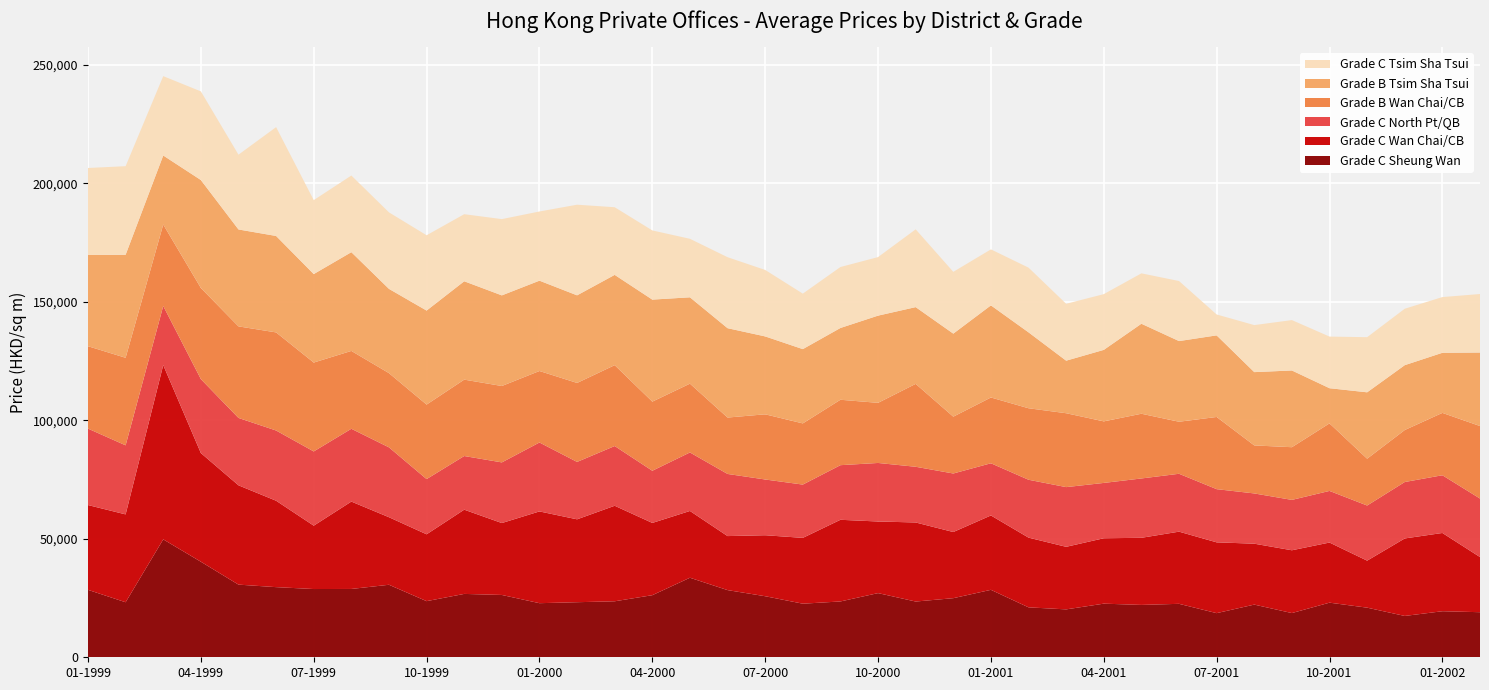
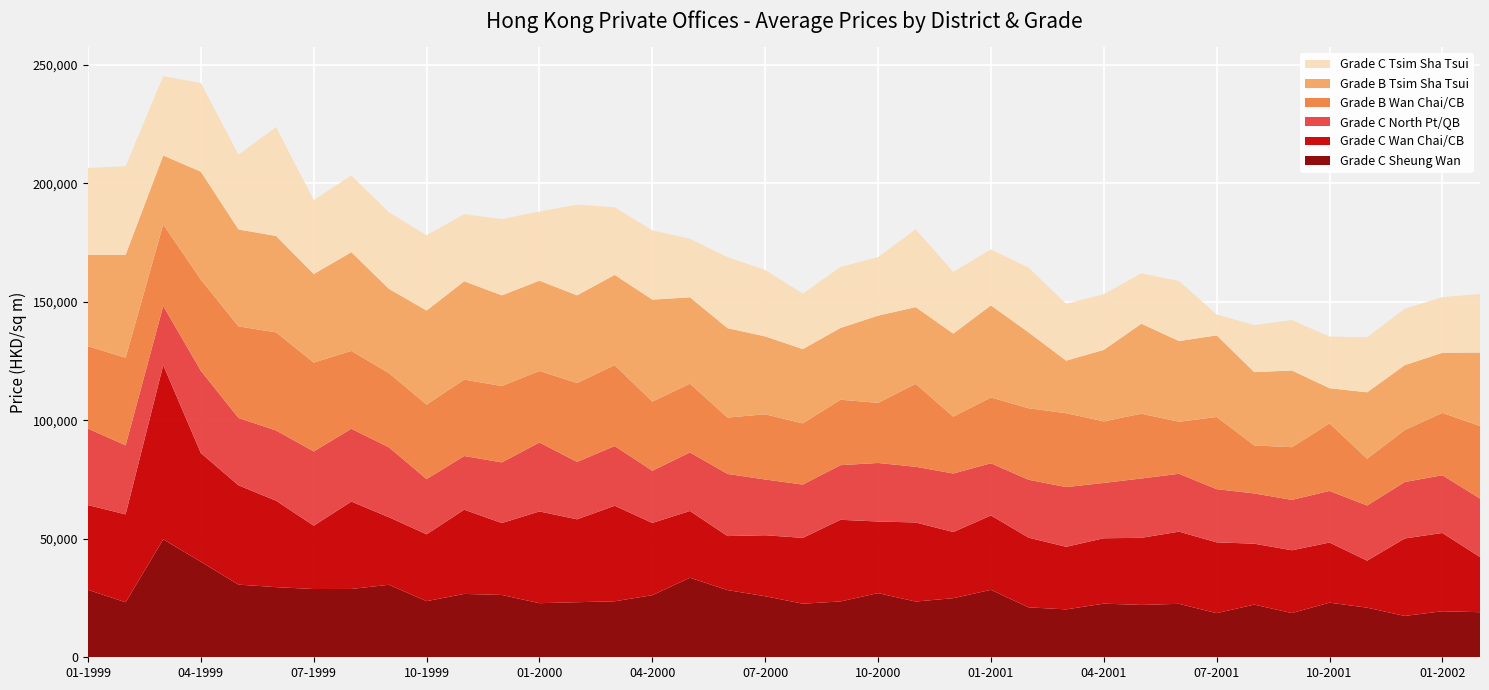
Grade C North Pt/QB, 04-1999: 31,000 -> 35,000
